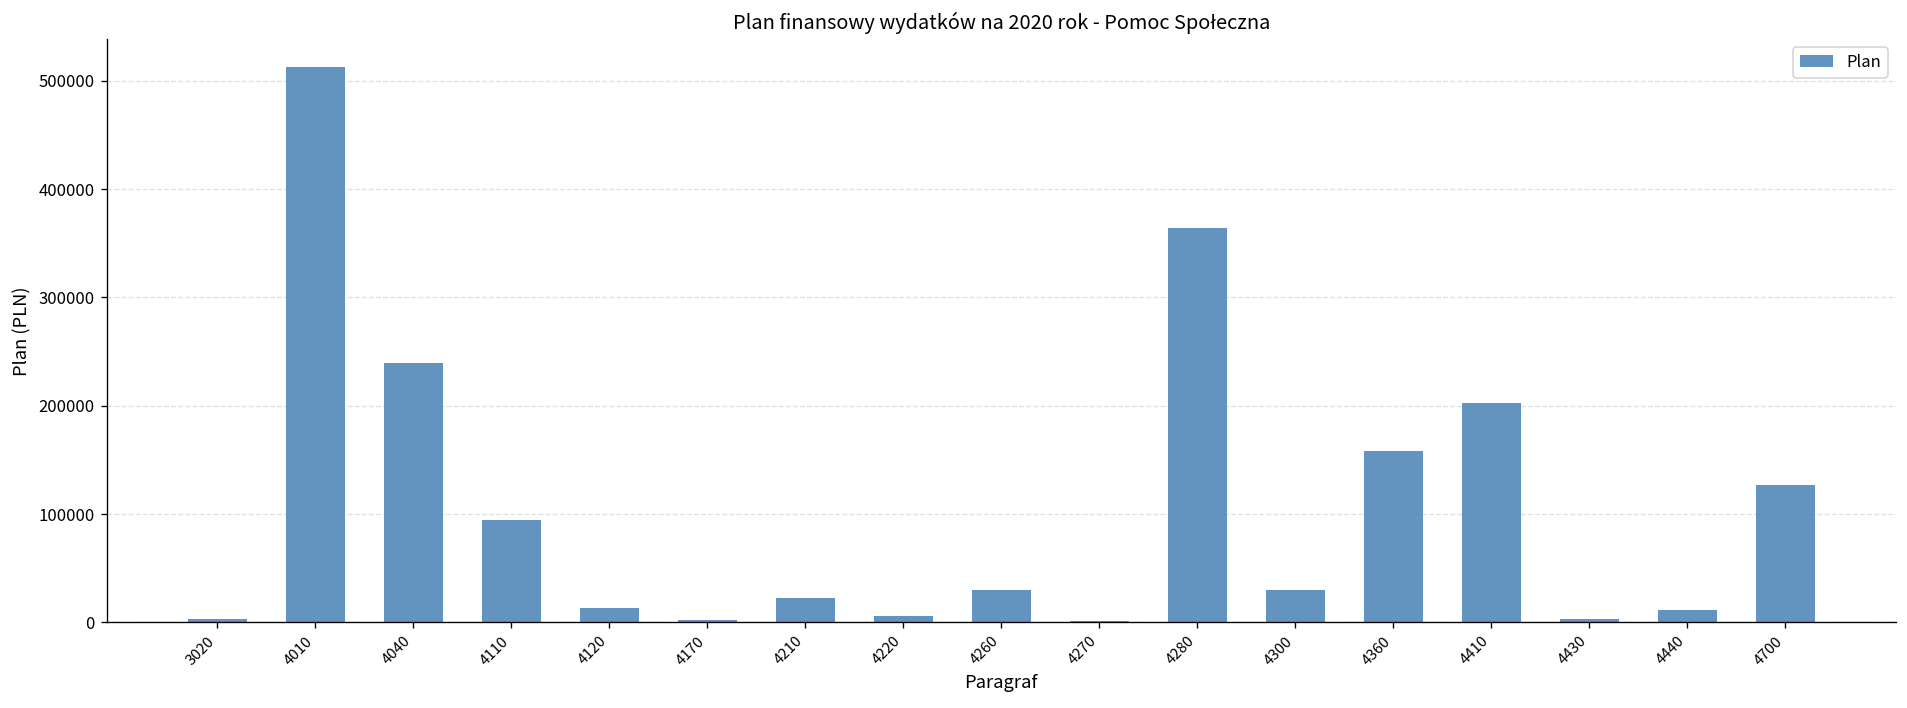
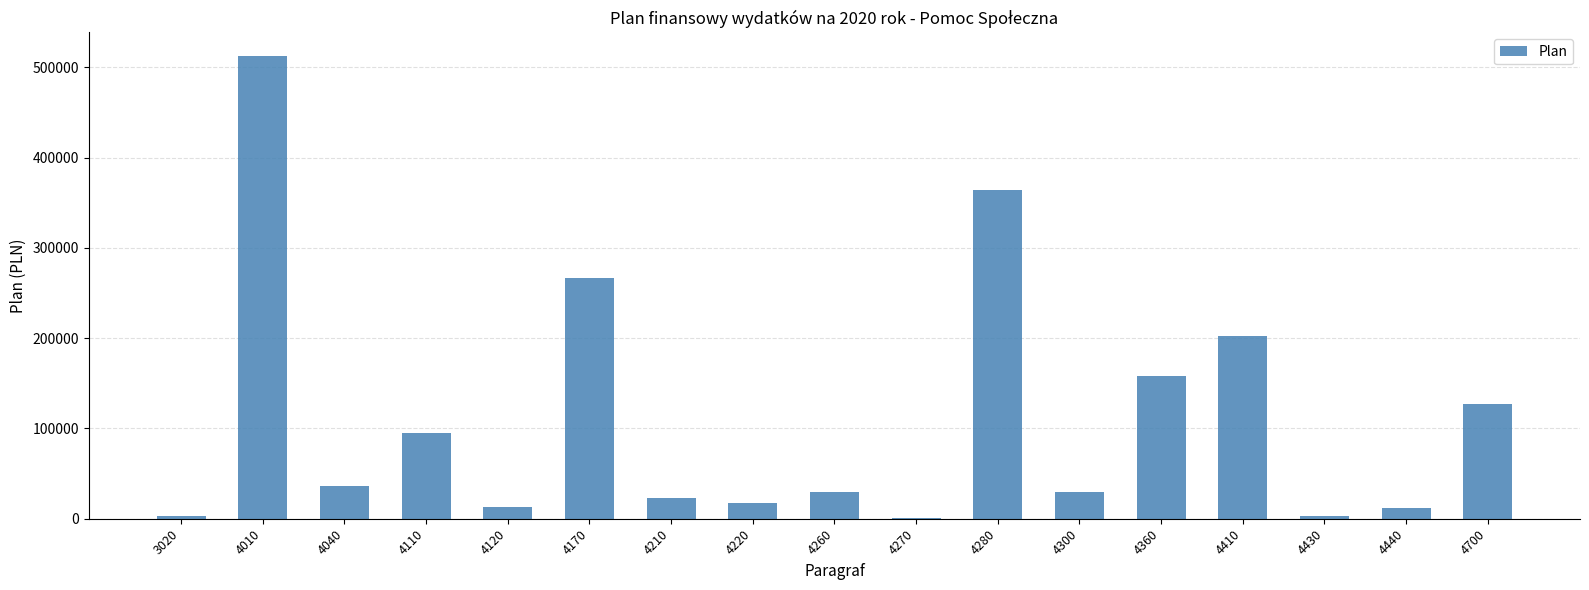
4040: 240000 -> 40000
4170: 0 -> 270000
4220: 10000 -> 20000
